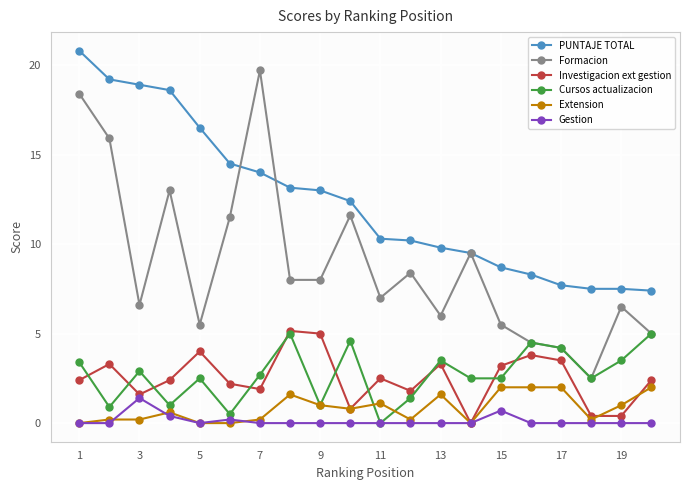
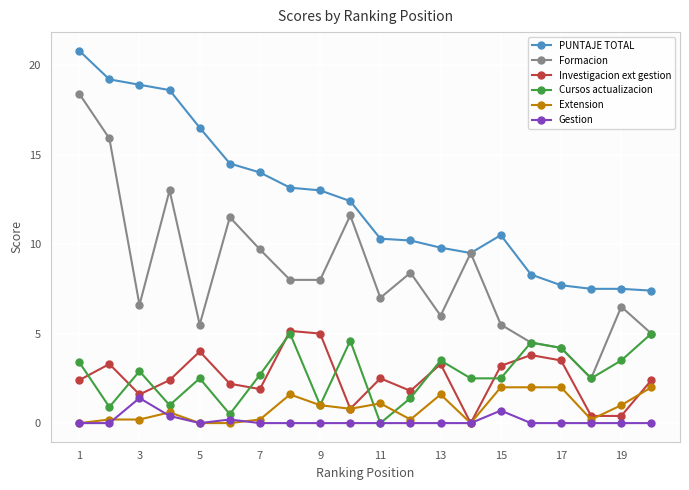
Formacion, 7: 19.7 -> 9.7
PUNTAJE TOTAL, 15: 8.7 -> 10.5
